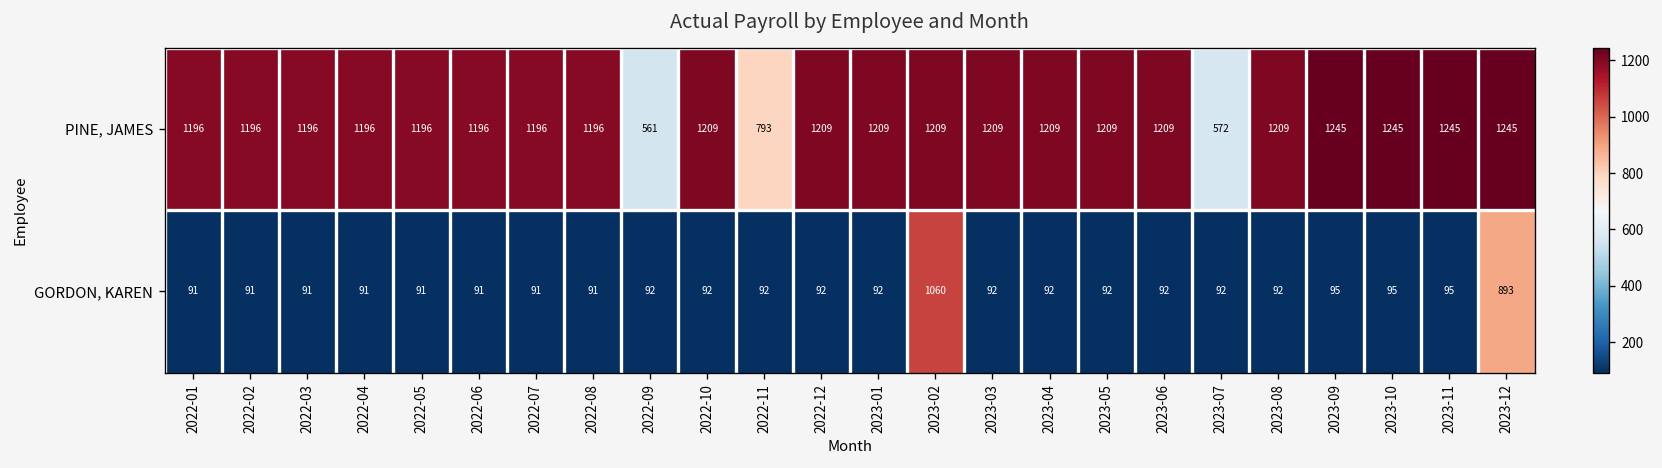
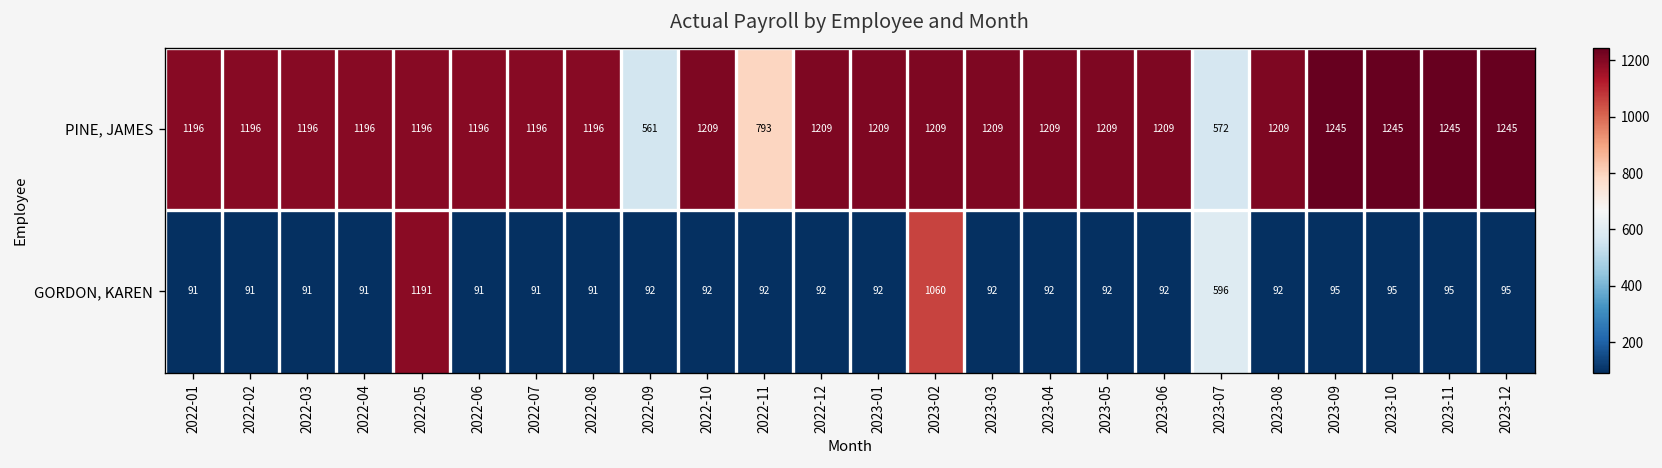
GORDON, KAREN, 2022-05: 91 -> 1191
GORDON, KAREN, 2023-07: 92 -> 596
GORDON, KAREN, 2023-12: 893 -> 95
